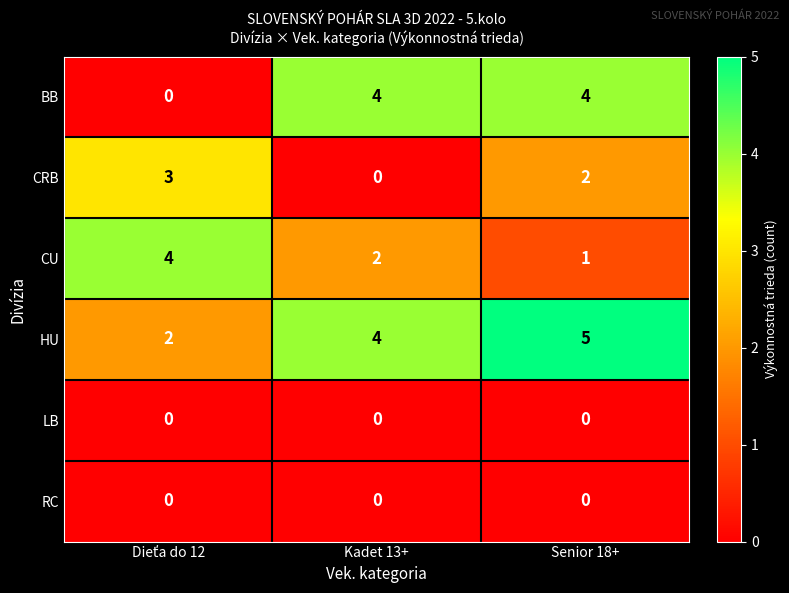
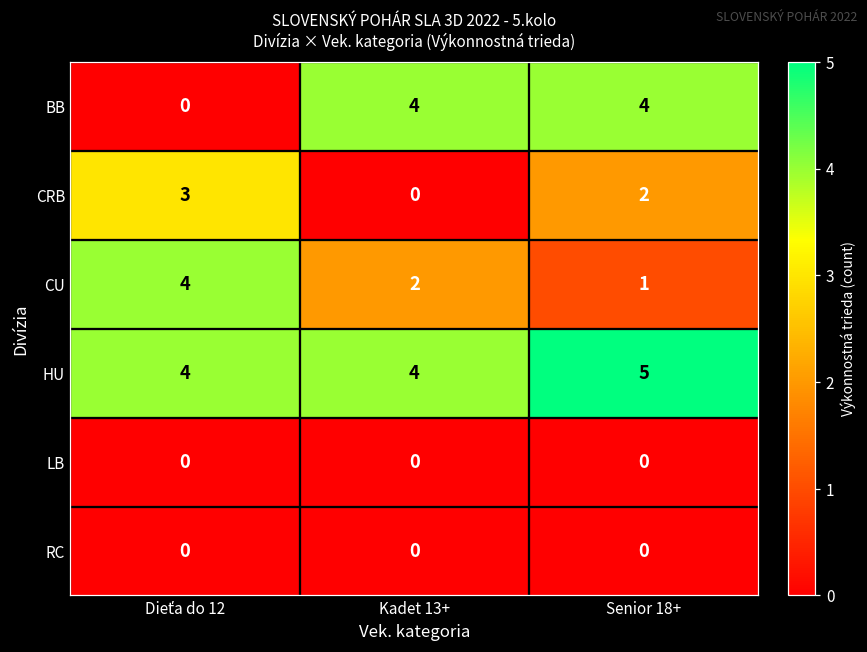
HU, Dieťa do 12: 2 -> 4
